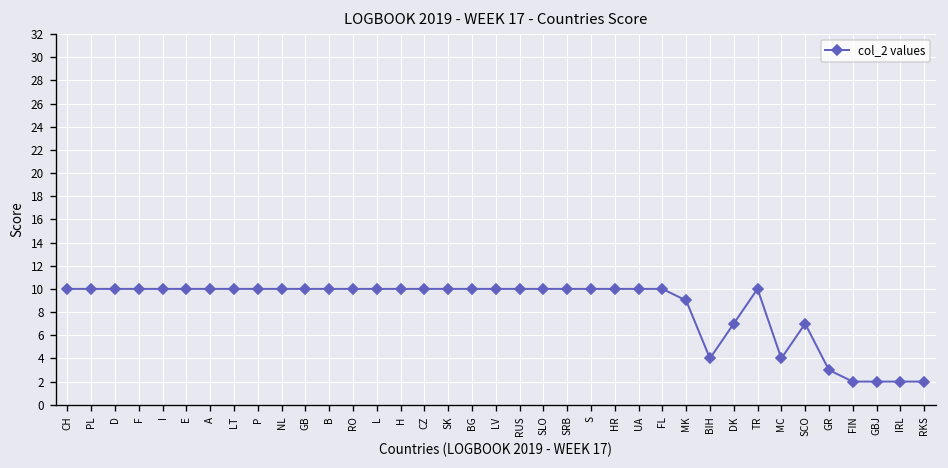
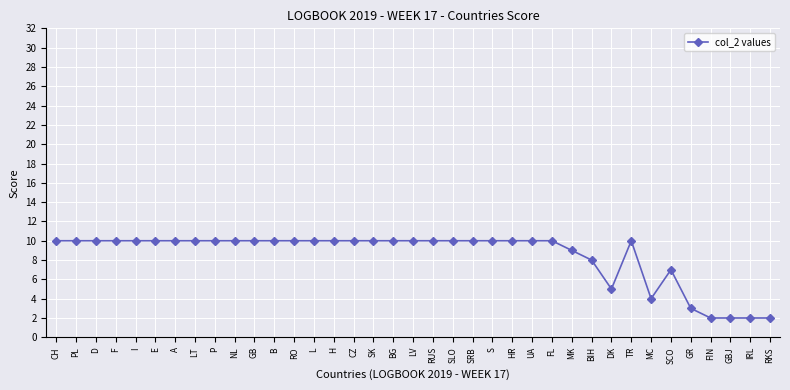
BIH: 4 -> 8
DK: 7 -> 5
